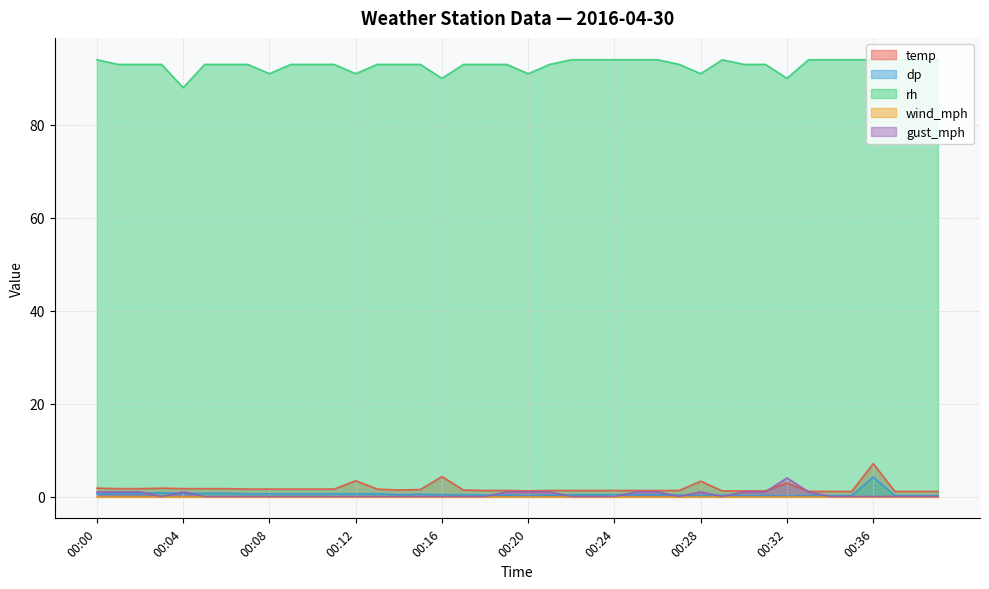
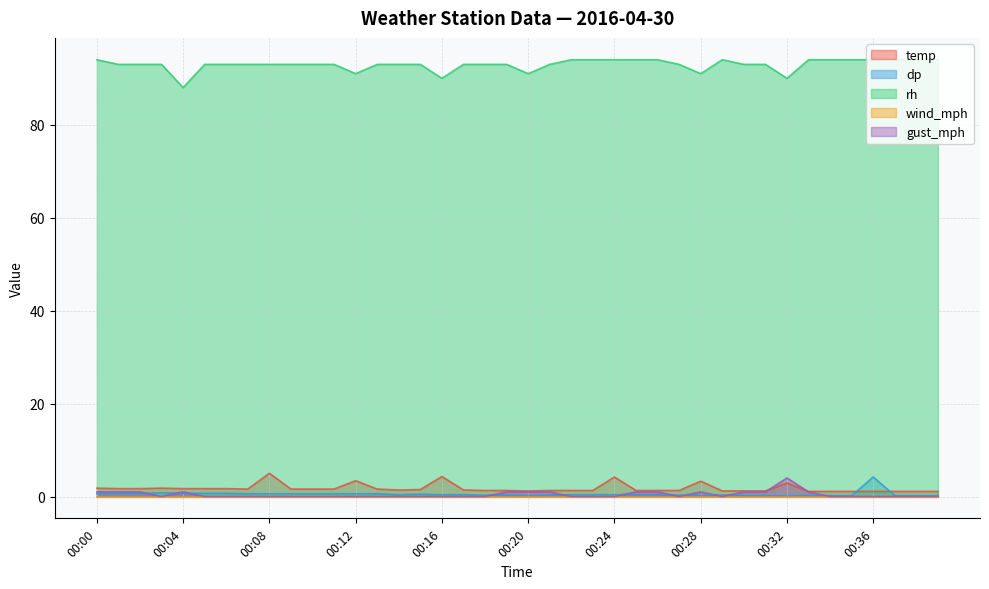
temp, 00:08: 2 -> 5
rh, 00:08: 91 -> 93
temp, 00:24: 1 -> 4
temp, 00:36: 7 -> 1
